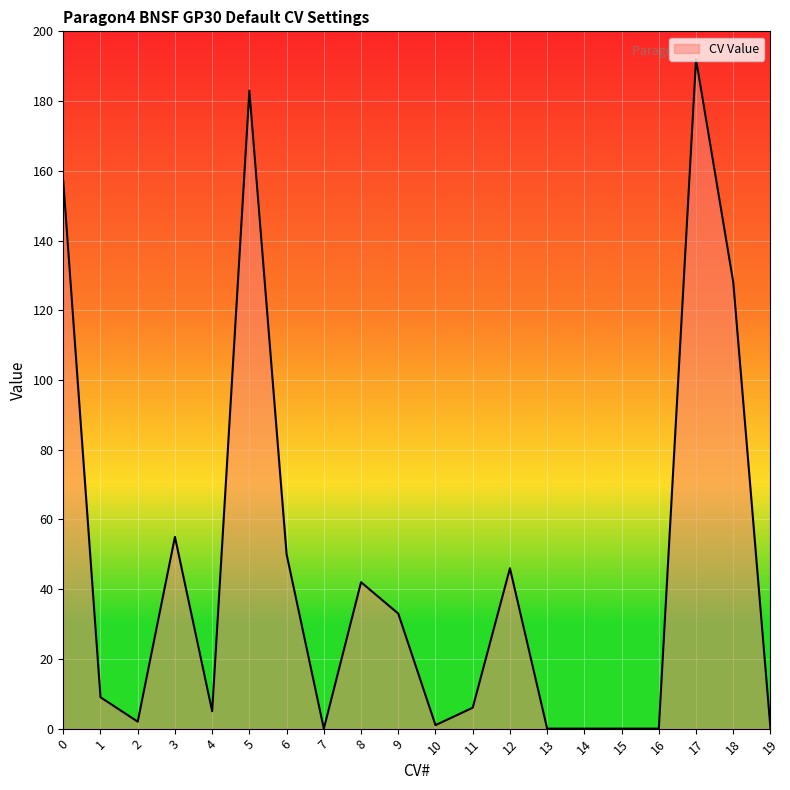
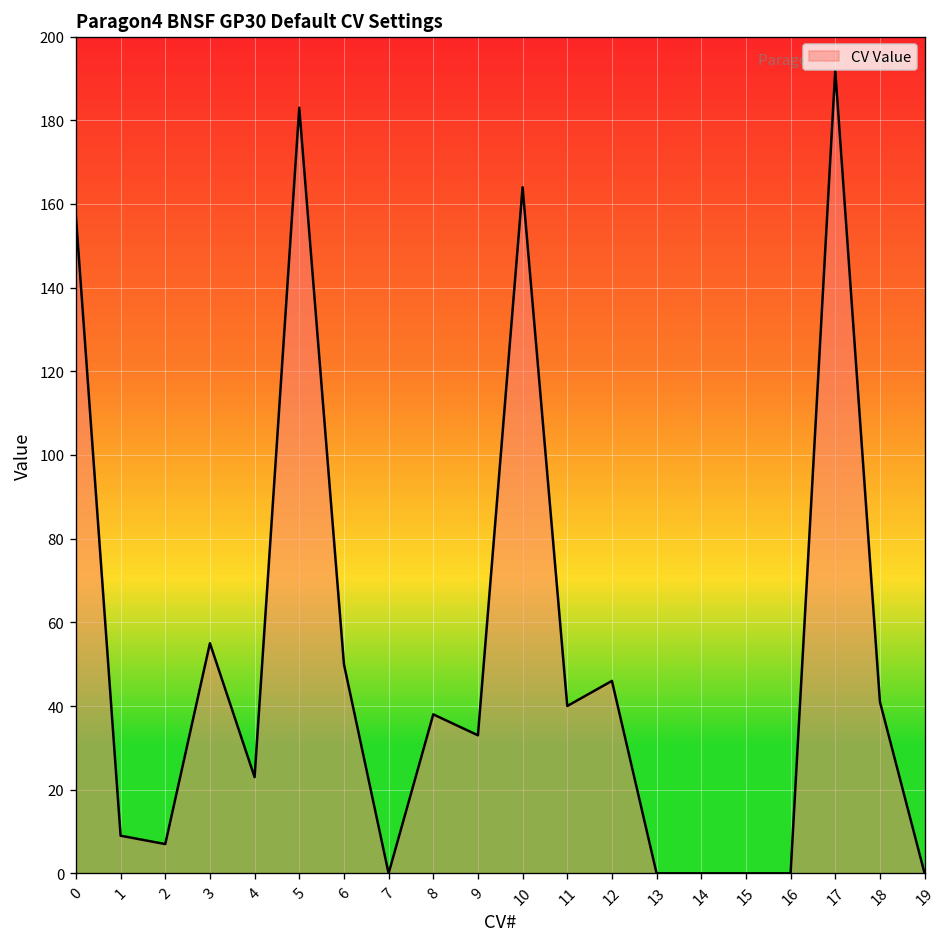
2: 2 -> 7
4: 5 -> 23
8: 42 -> 38
10: 1 -> 164
11: 6 -> 40
18: 128 -> 41
